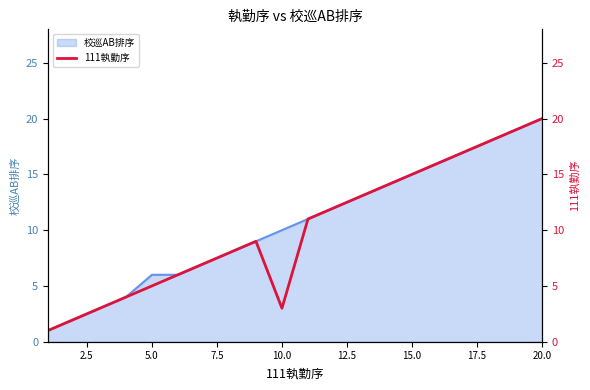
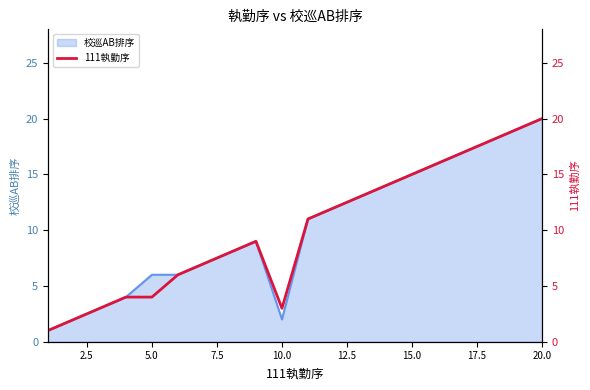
校巡AB排序, 10.0: 10 -> 2
111執勤序, 5.0: 5 -> 4
